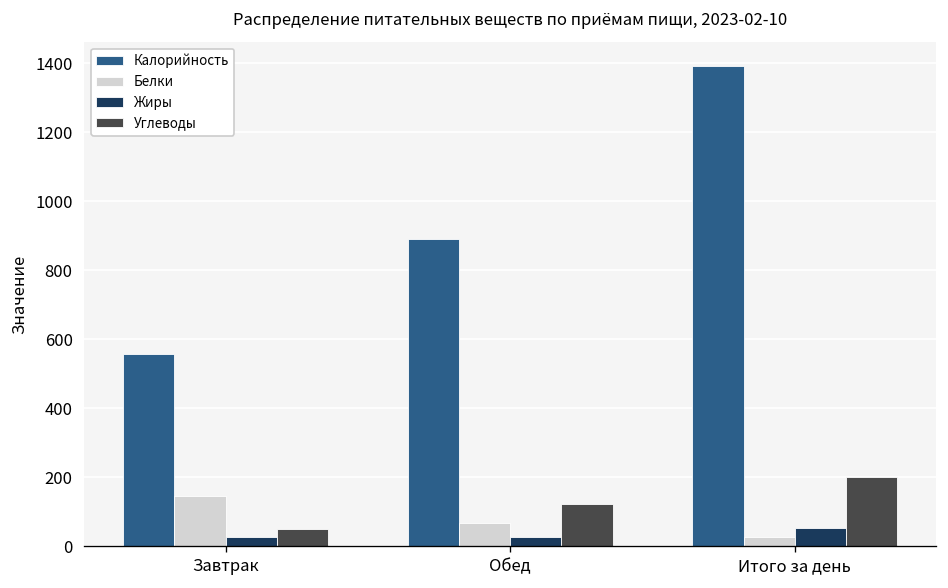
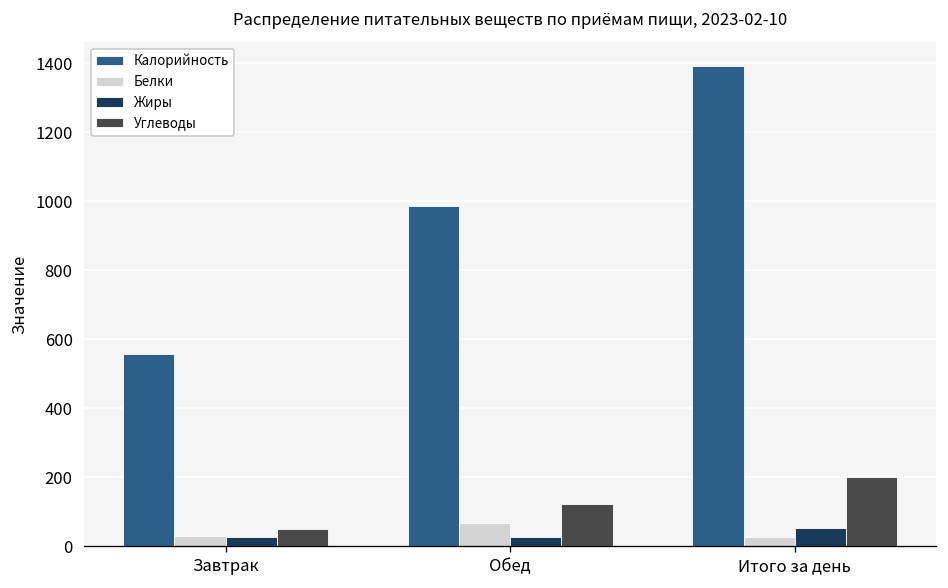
Белки, Завтрак: 140 -> 30
Калорийность, Обед: 890 -> 980
